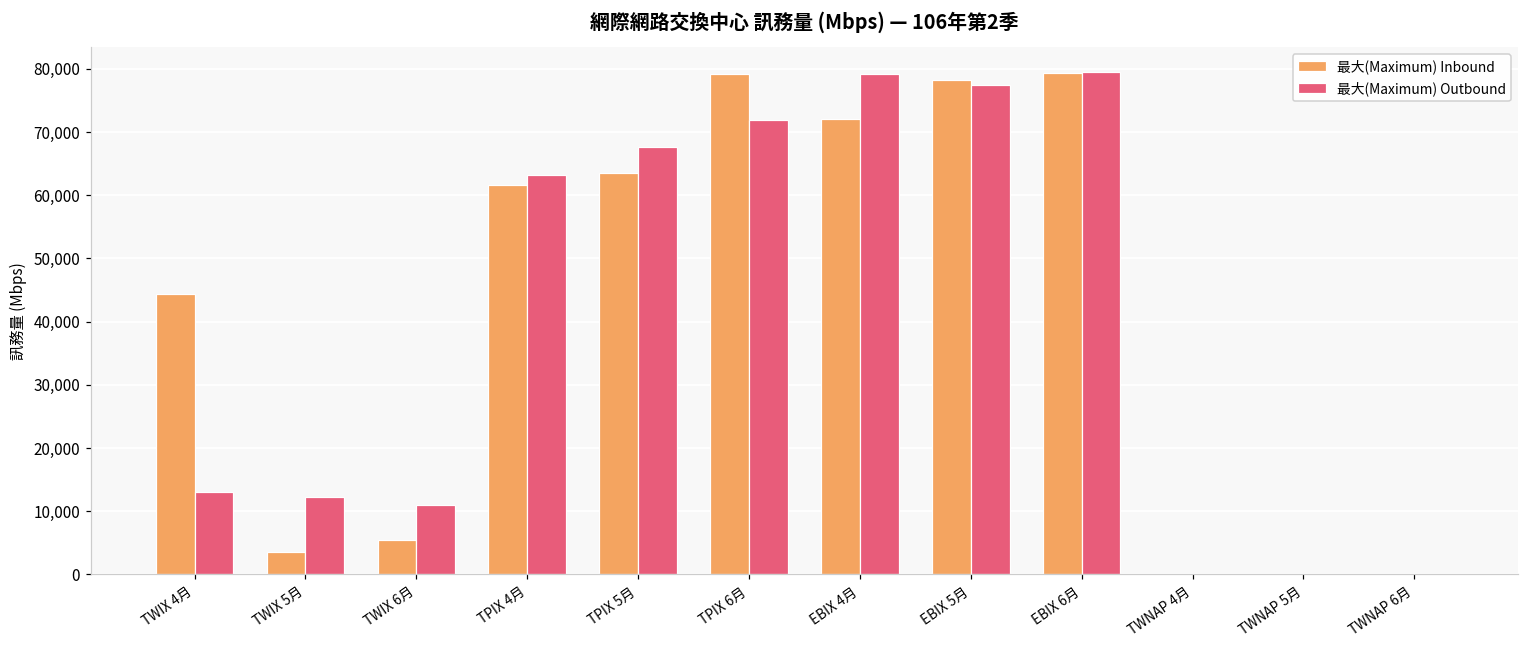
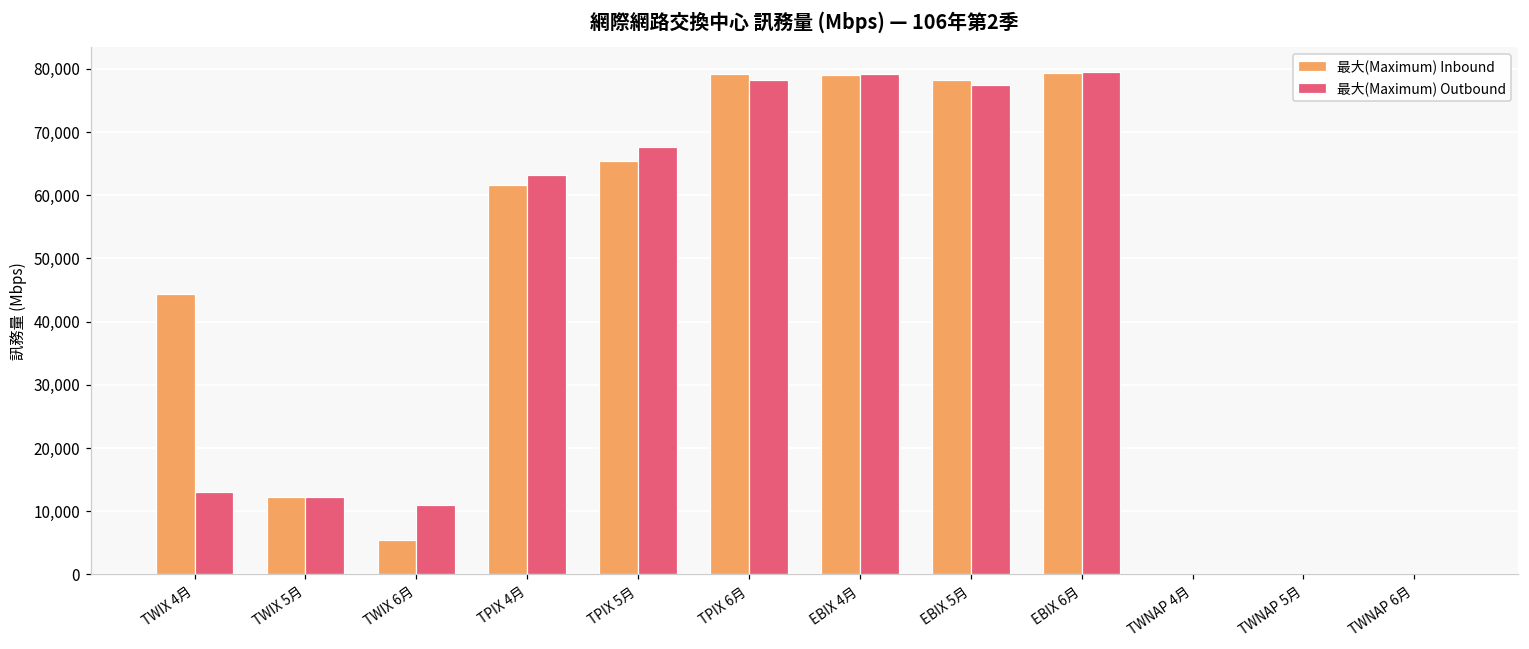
最大(Maximum) Inbound, TWIX 5月: 3,000 -> 12,000
最大(Maximum) Inbound, TPIX 5月: 63,000 -> 65,000
最大(Maximum) Outbound, TPIX 6月: 72,000 -> 78,000
最大(Maximum) Inbound, EBIX 4月: 72,000 -> 79,000
